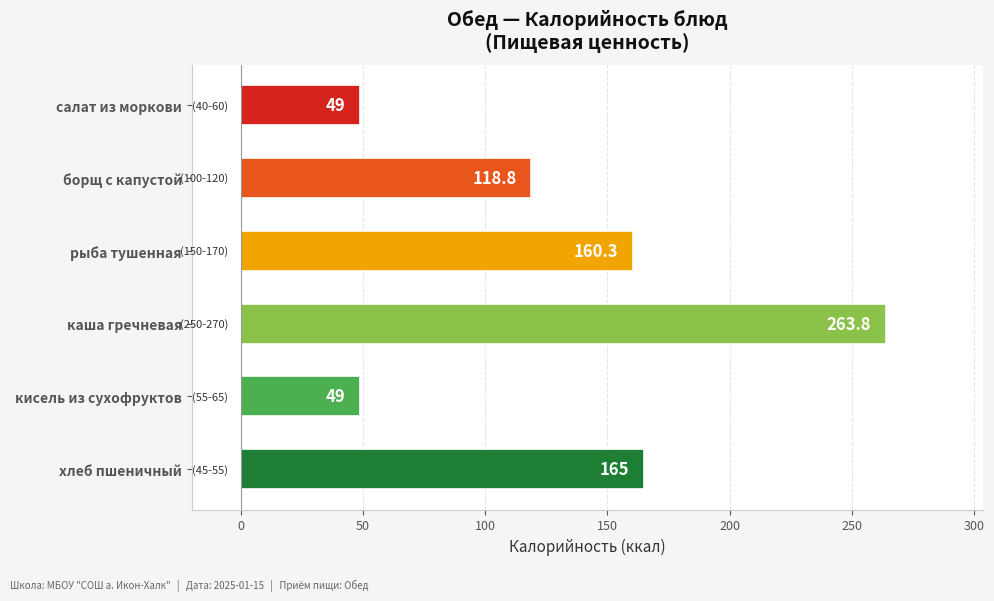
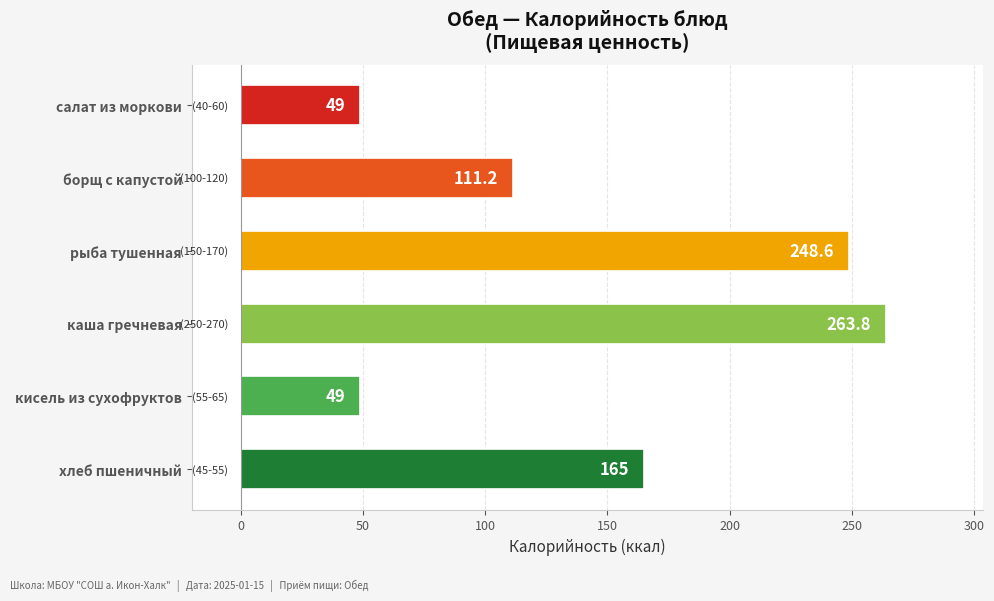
борщ с капустой: 118.8 -> 111.2
рыба тушенная: 160.3 -> 248.6
